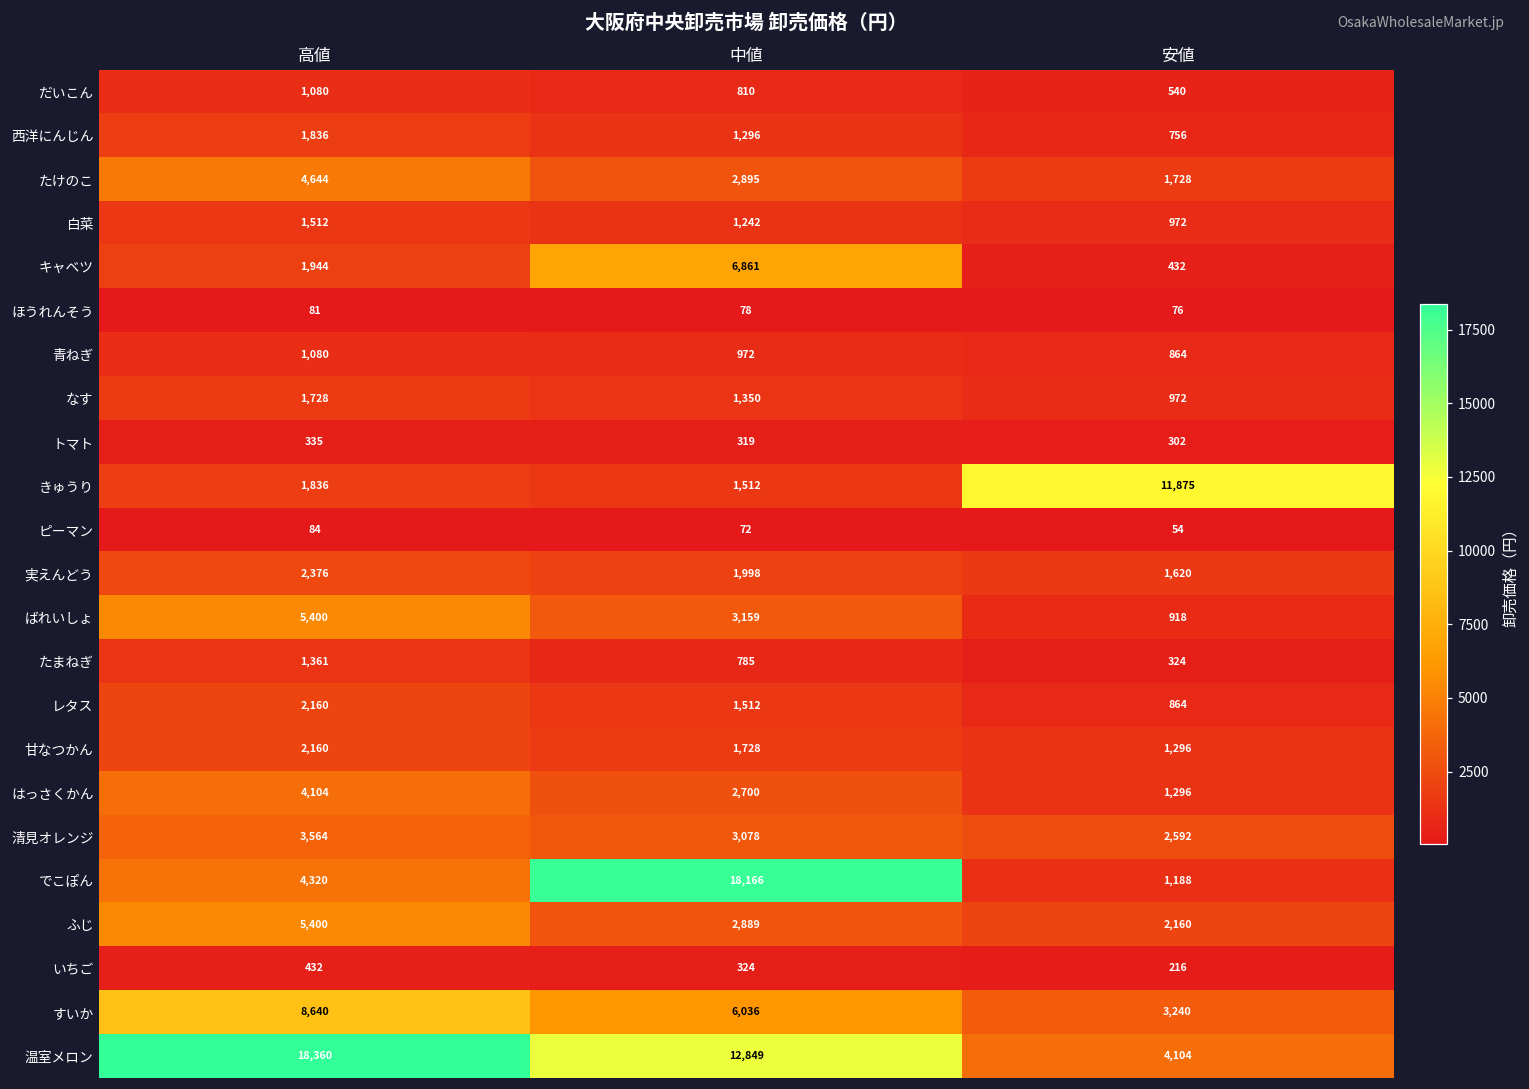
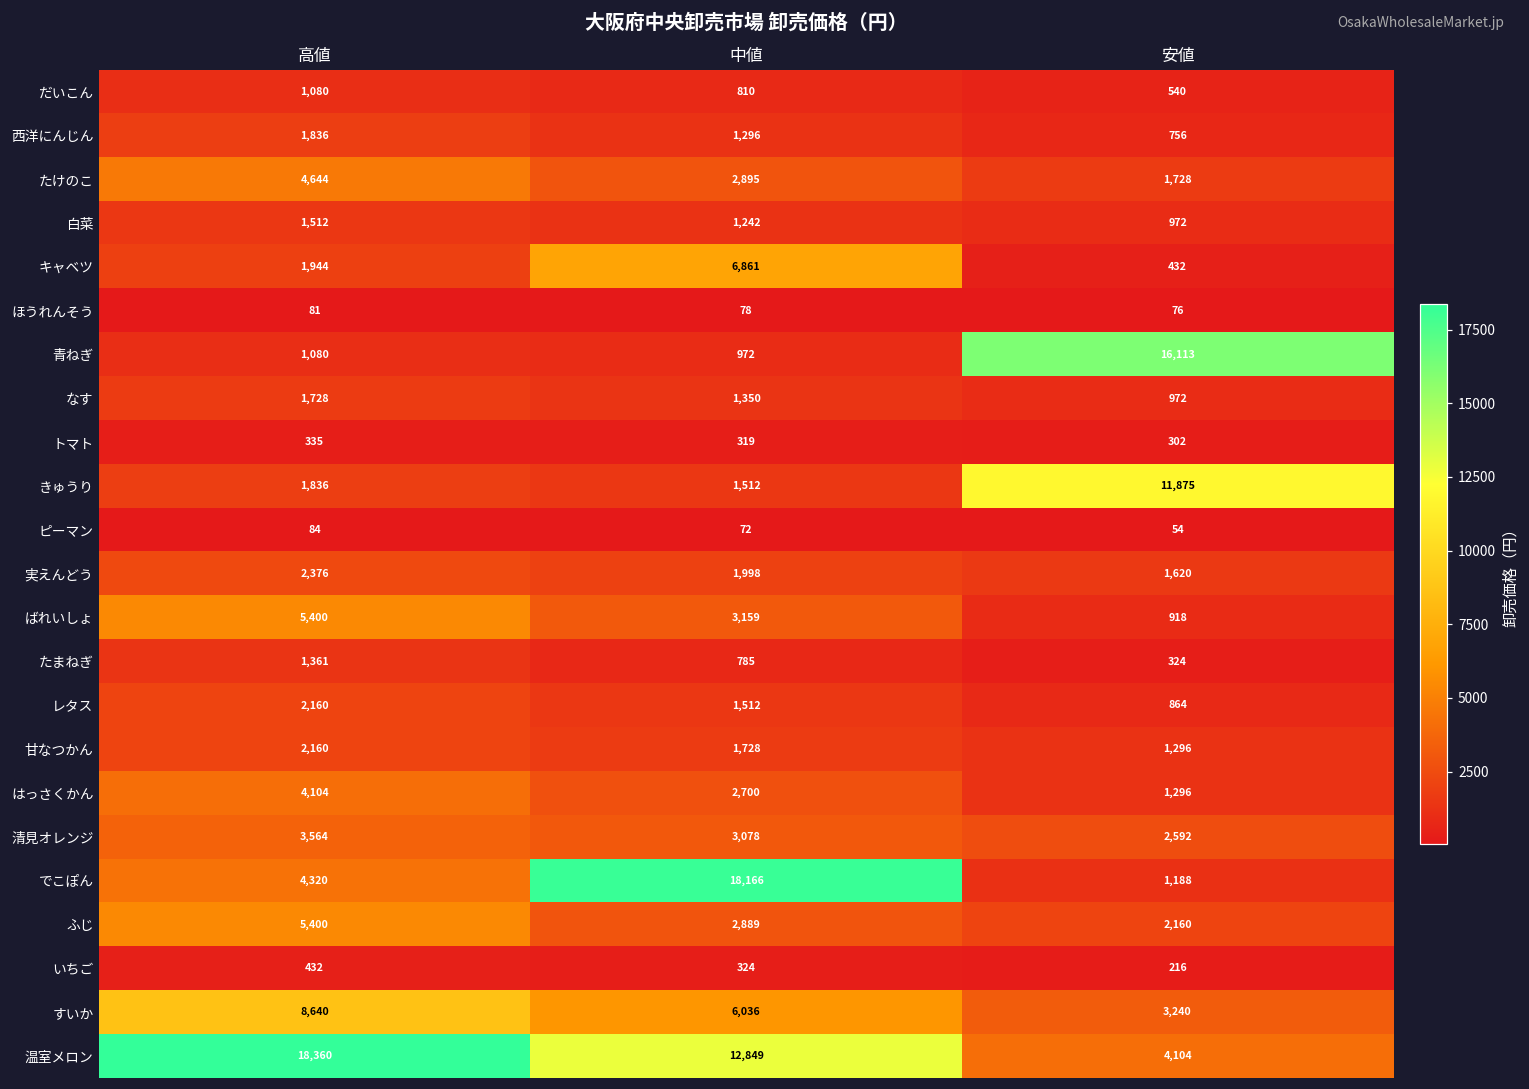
青ねぎ, 安値: 864 -> 16,113
